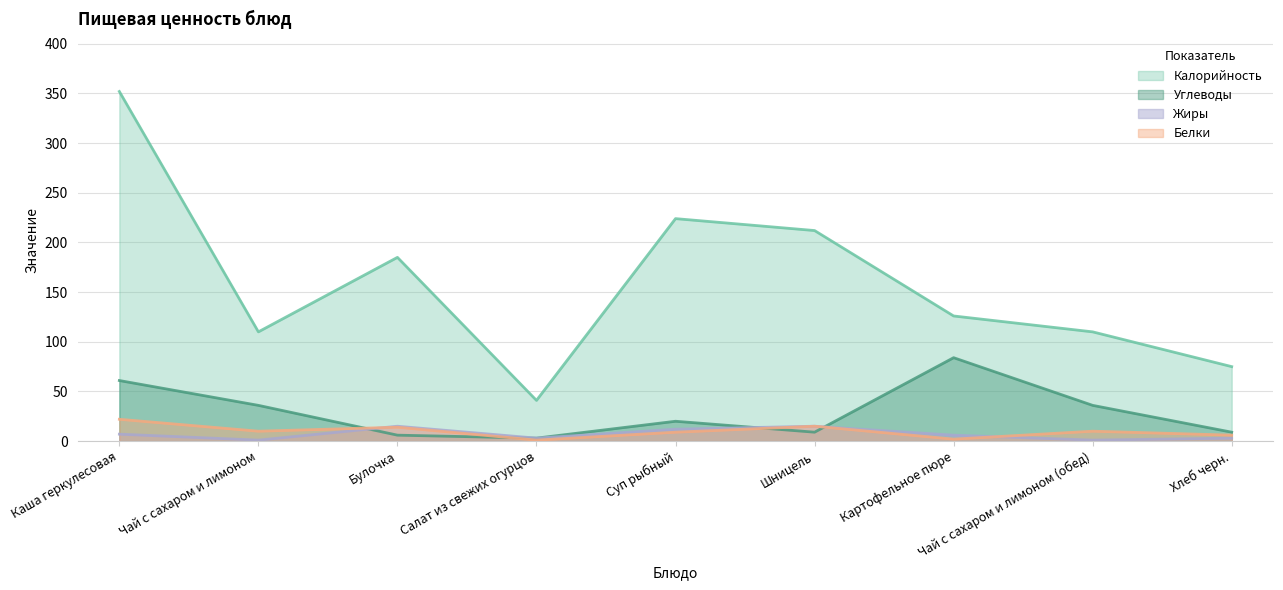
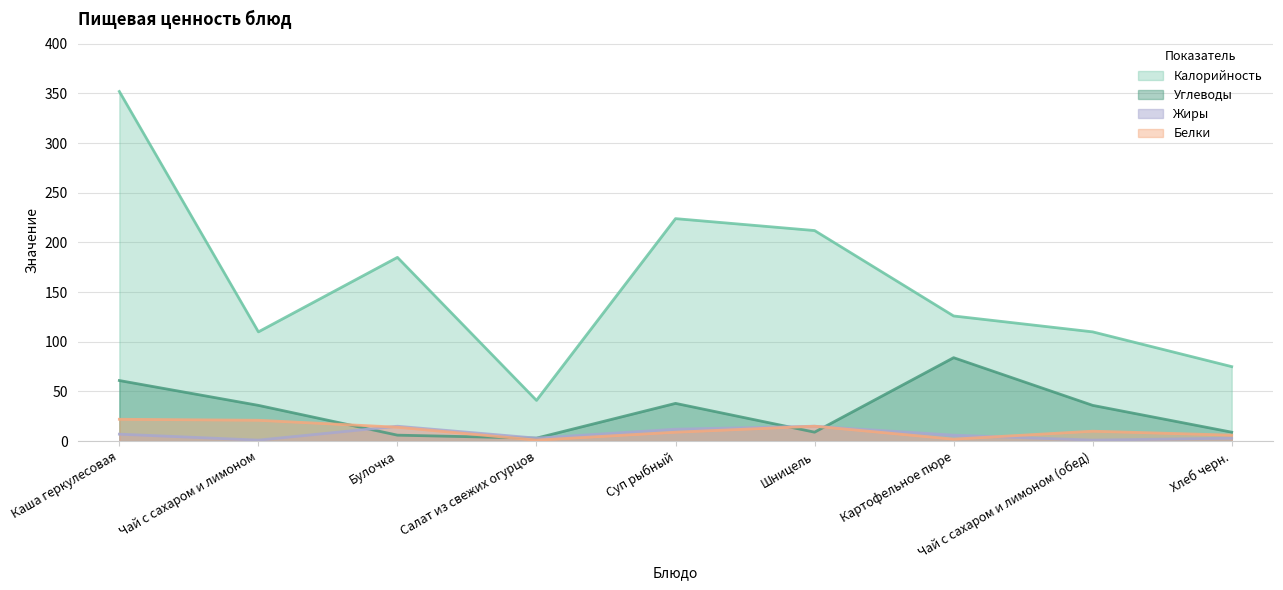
Белки, Чай с сахаром и лимоном: 10 -> 20
Углеводы, Суп рыбный: 20 -> 40
